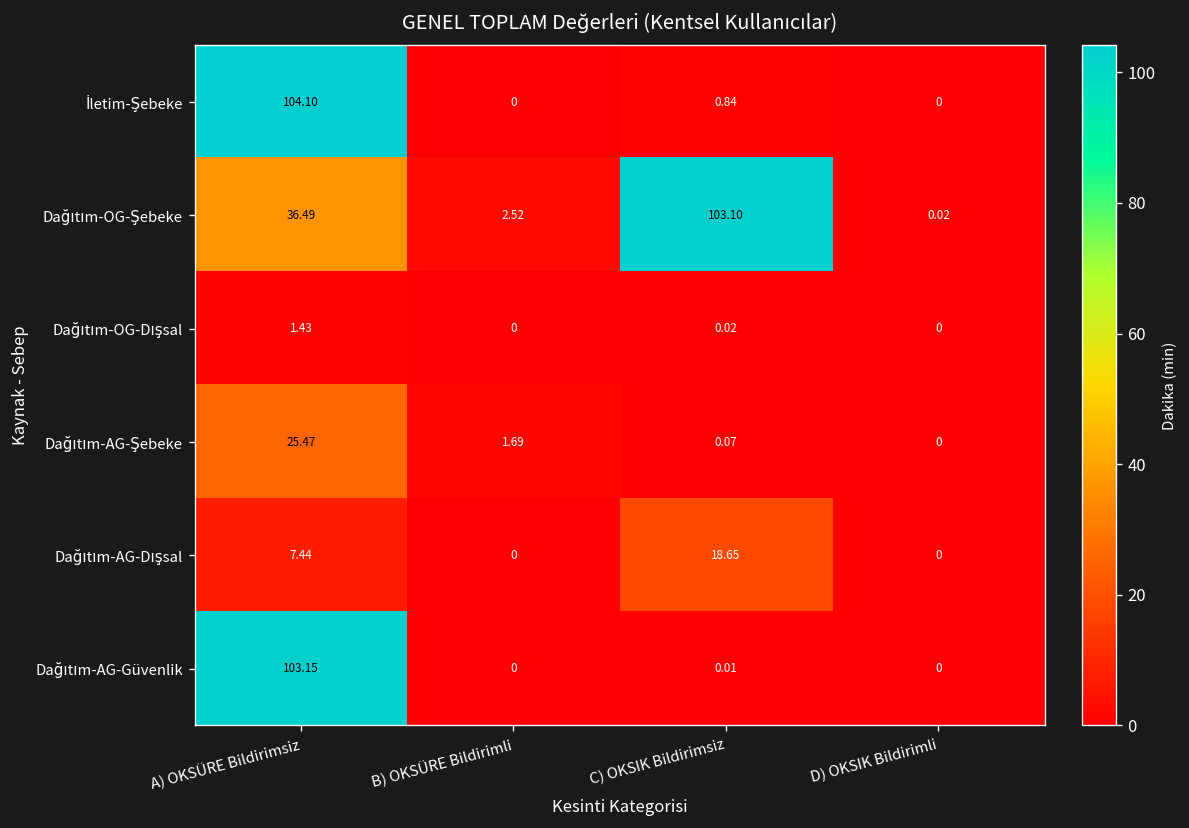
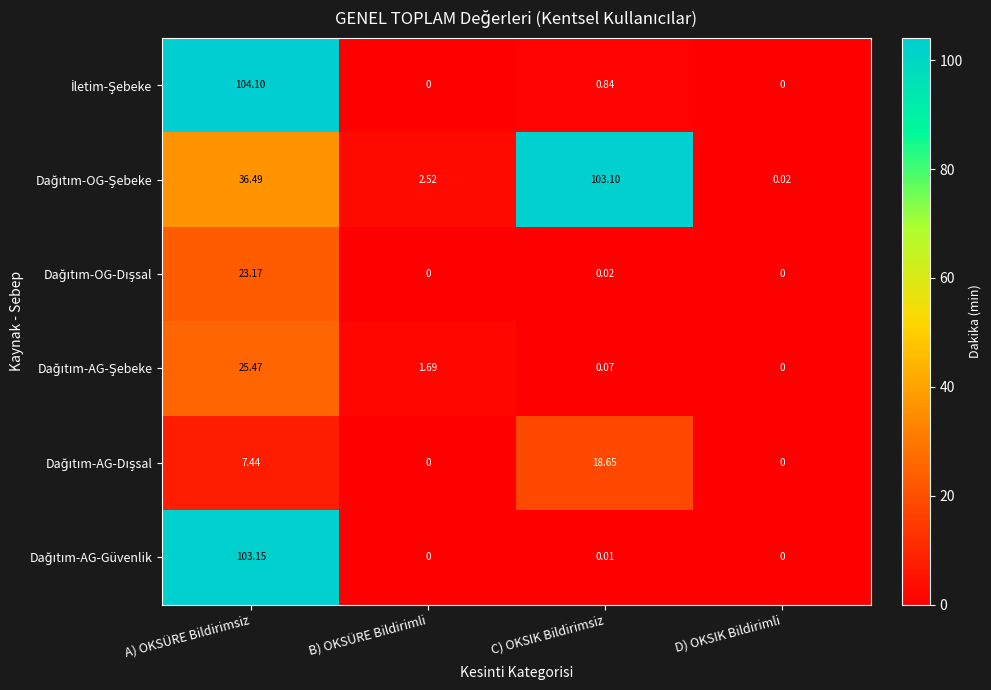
Dağıtım-OG-Dışsal, A) OKSÜRE Bildirimsiz: 1.43 -> 23.17
